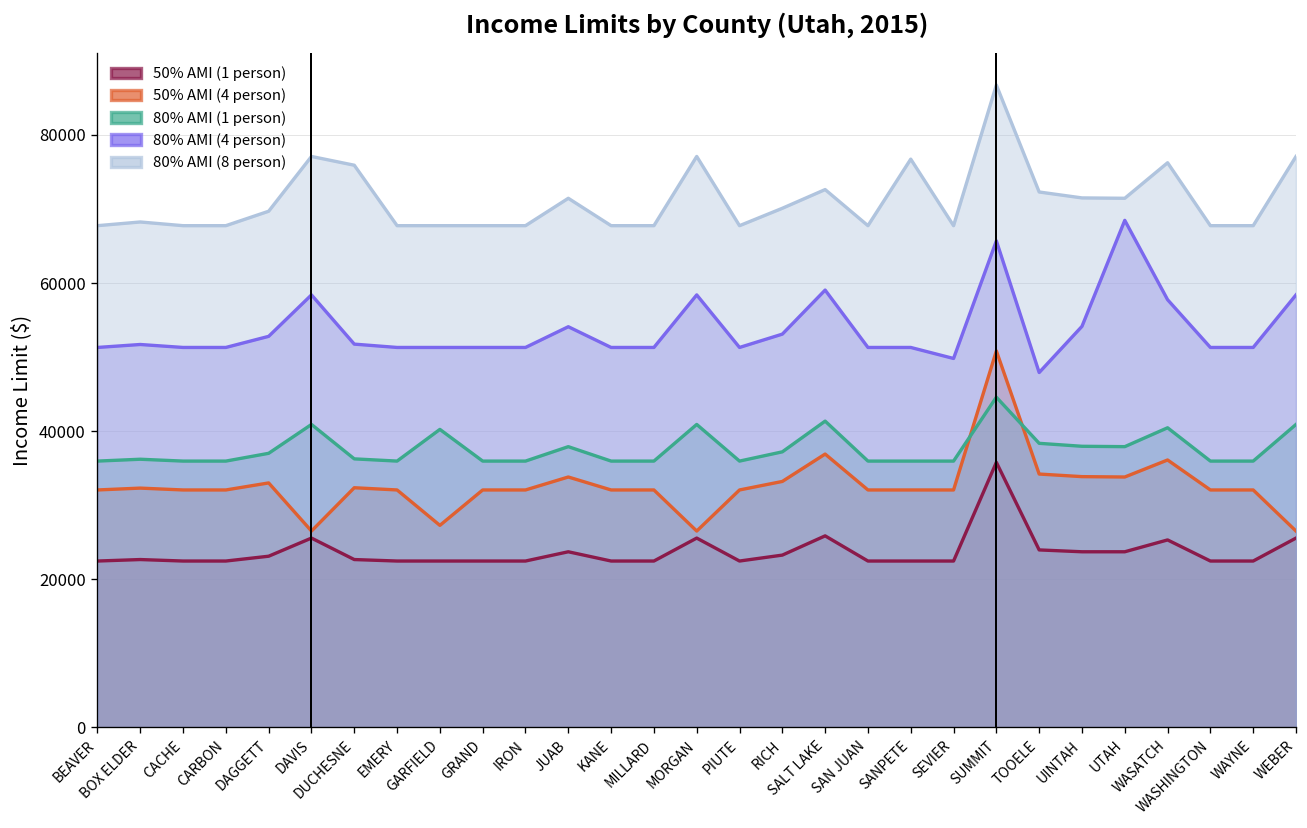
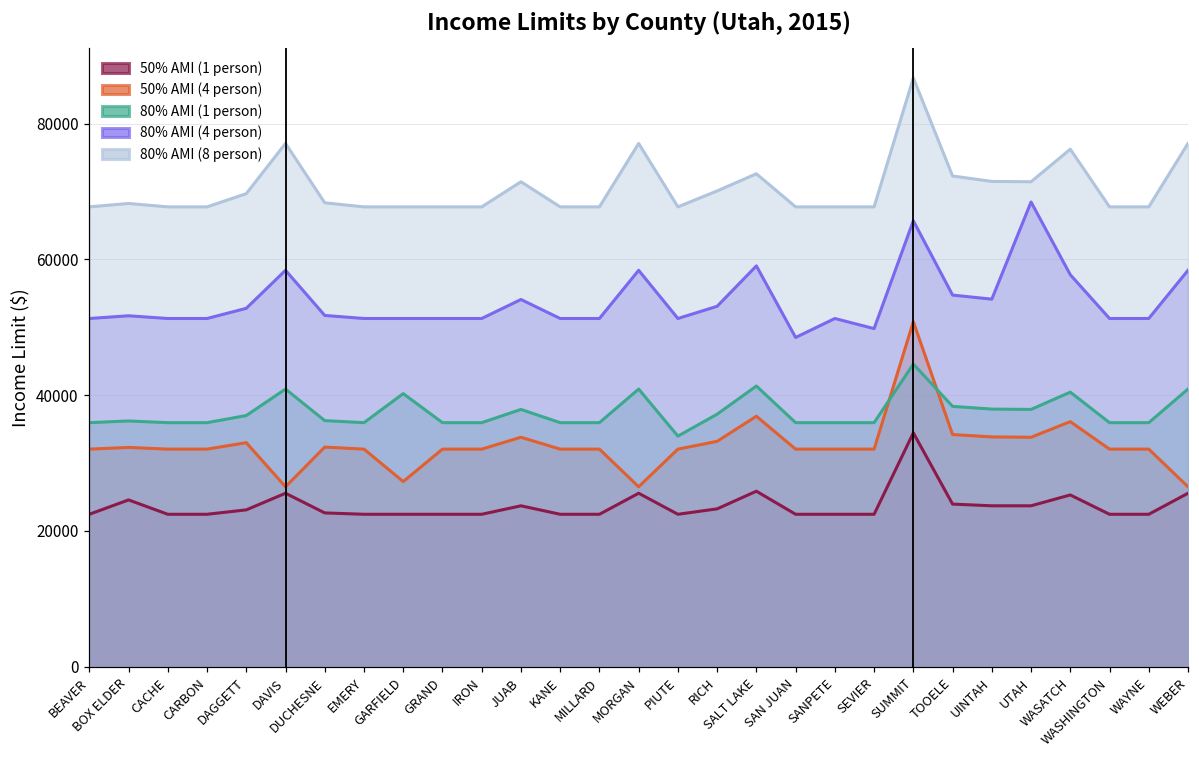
50% AMI (1 person), BOX ELDER: 23000 -> 25000
80% AMI (8 person), DUCHESNE: 76000 -> 68000
80% AMI (1 person), PIUTE: 36000 -> 34000
80% AMI (4 person), SAN JUAN: 51000 -> 49000
80% AMI (8 person), SANPETE: 77000 -> 68000
50% AMI (1 person), SUMMIT: 36000 -> 34000
80% AMI (4 person), TOOELE: 48000 -> 55000
